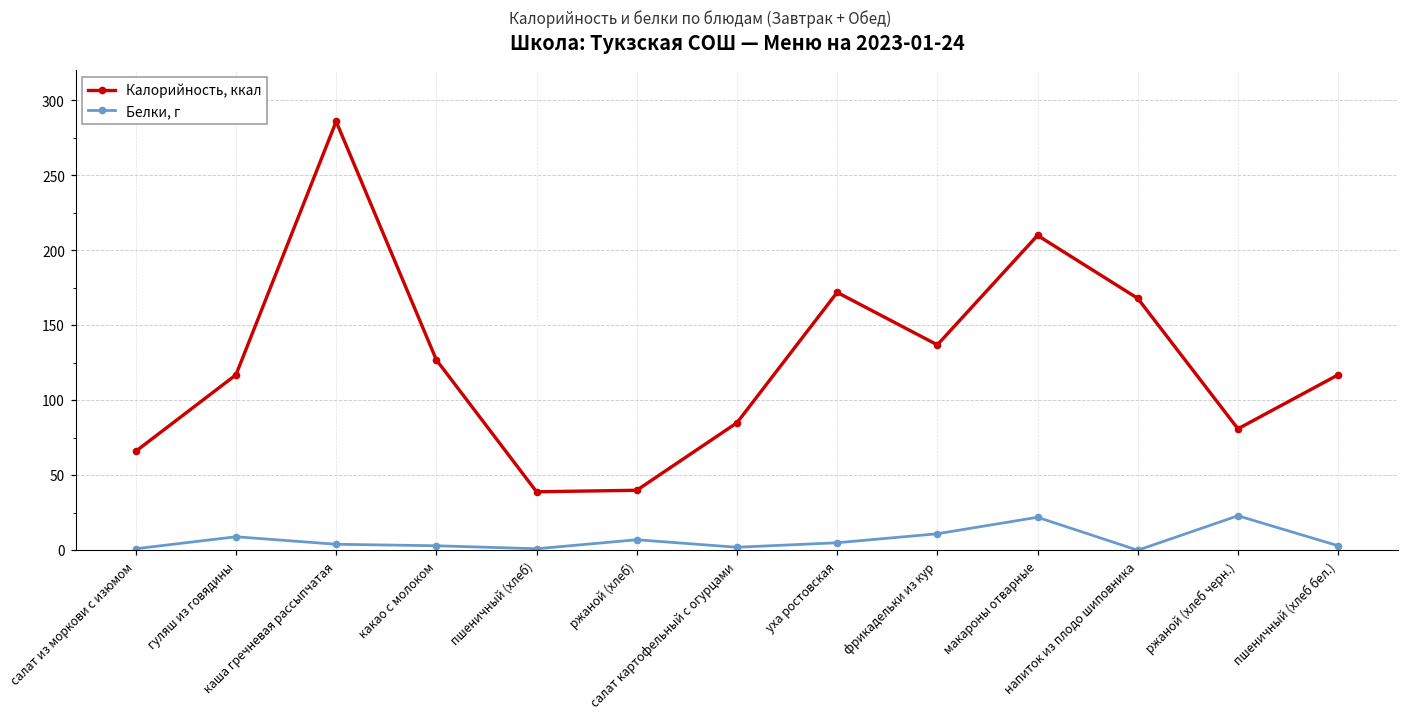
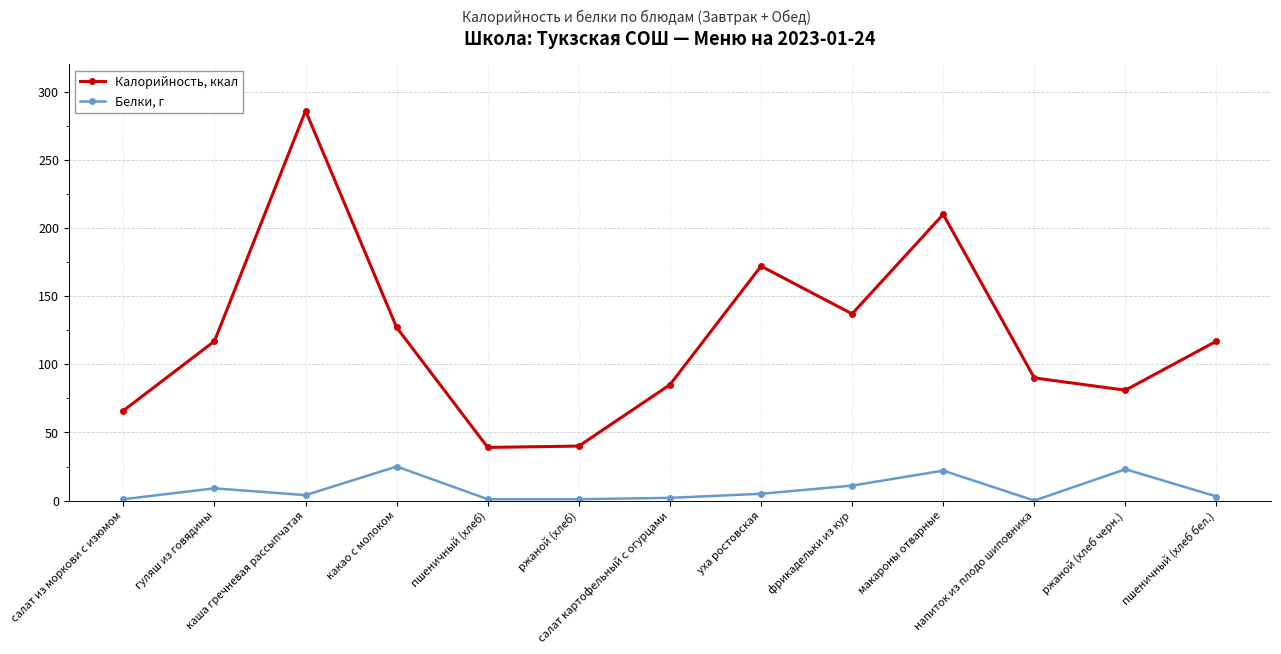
Белки, г, какао с молоком: 3 -> 25
Белки, г, ржаной (хлеб): 7 -> 1
Калорийность, ккал, напиток из плодо шиповника: 168 -> 90
